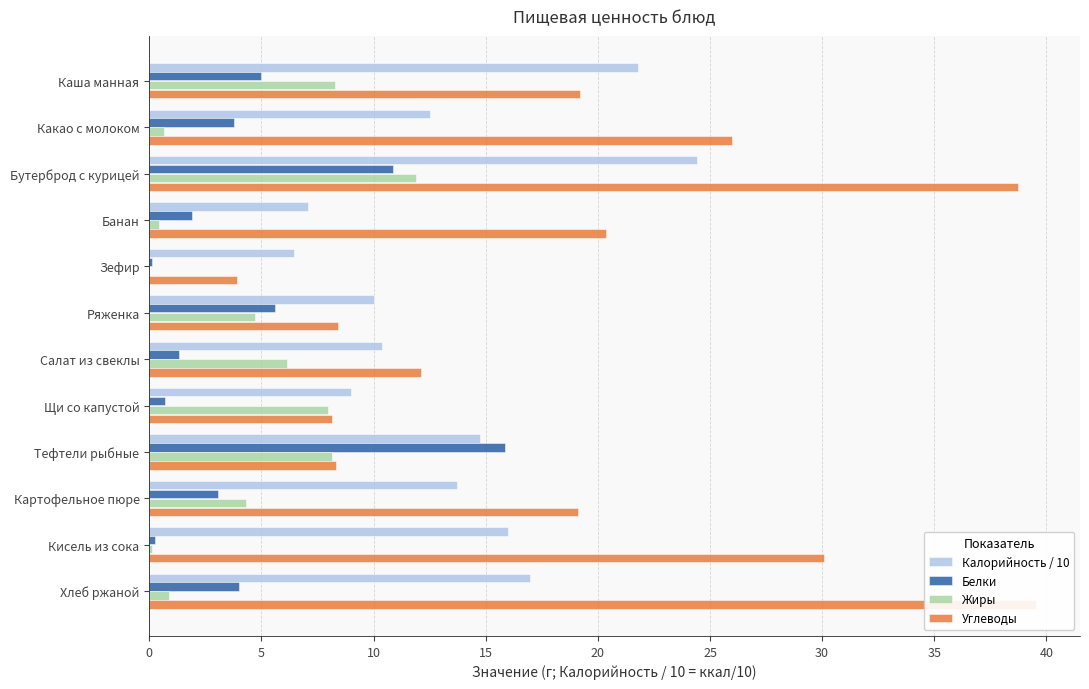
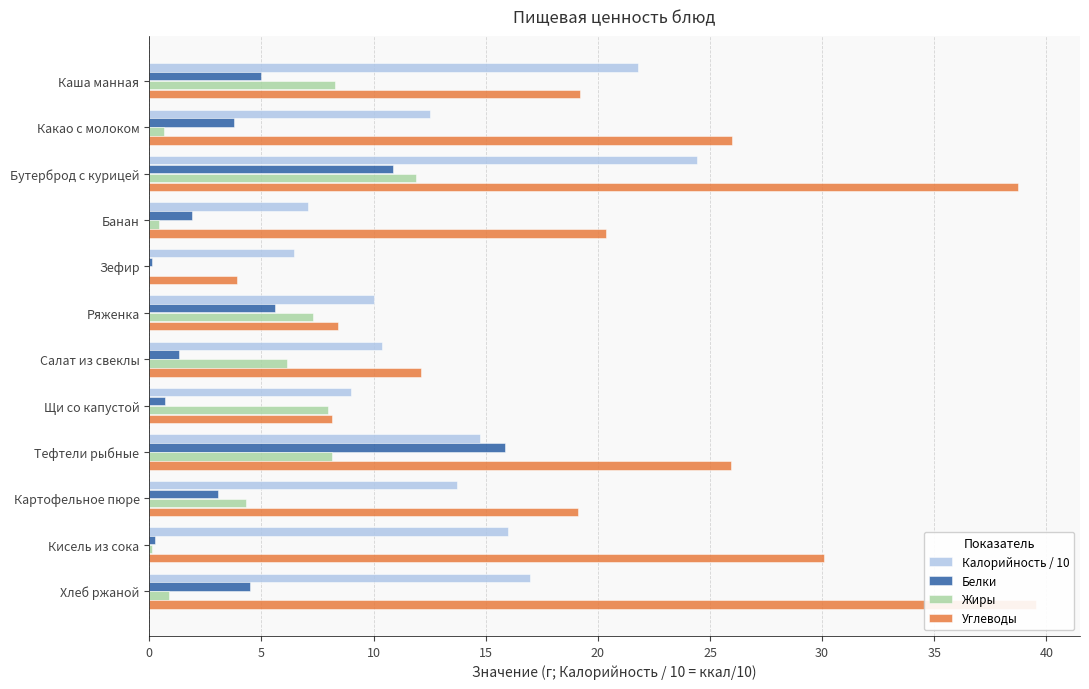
Жиры, Ряженка: 4.7 -> 7.3
Углеводы, Тефтели рыбные: 8.3 -> 26.0
Белки, Хлеб ржаной: 4.0 -> 4.5
